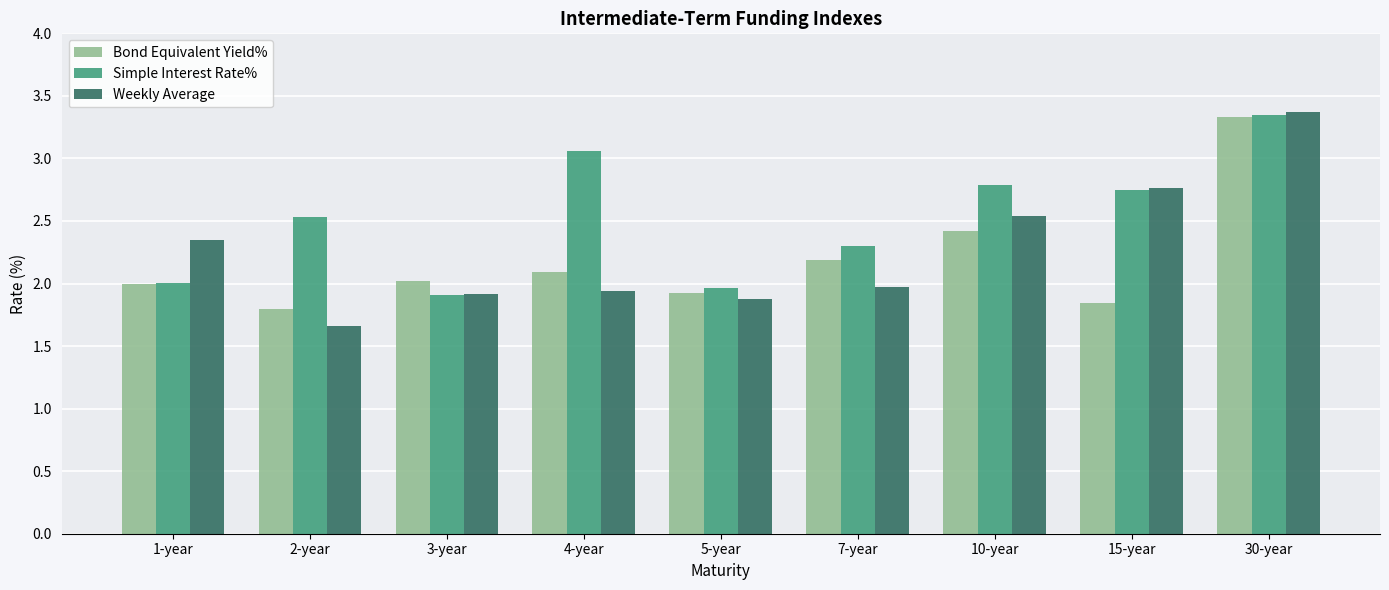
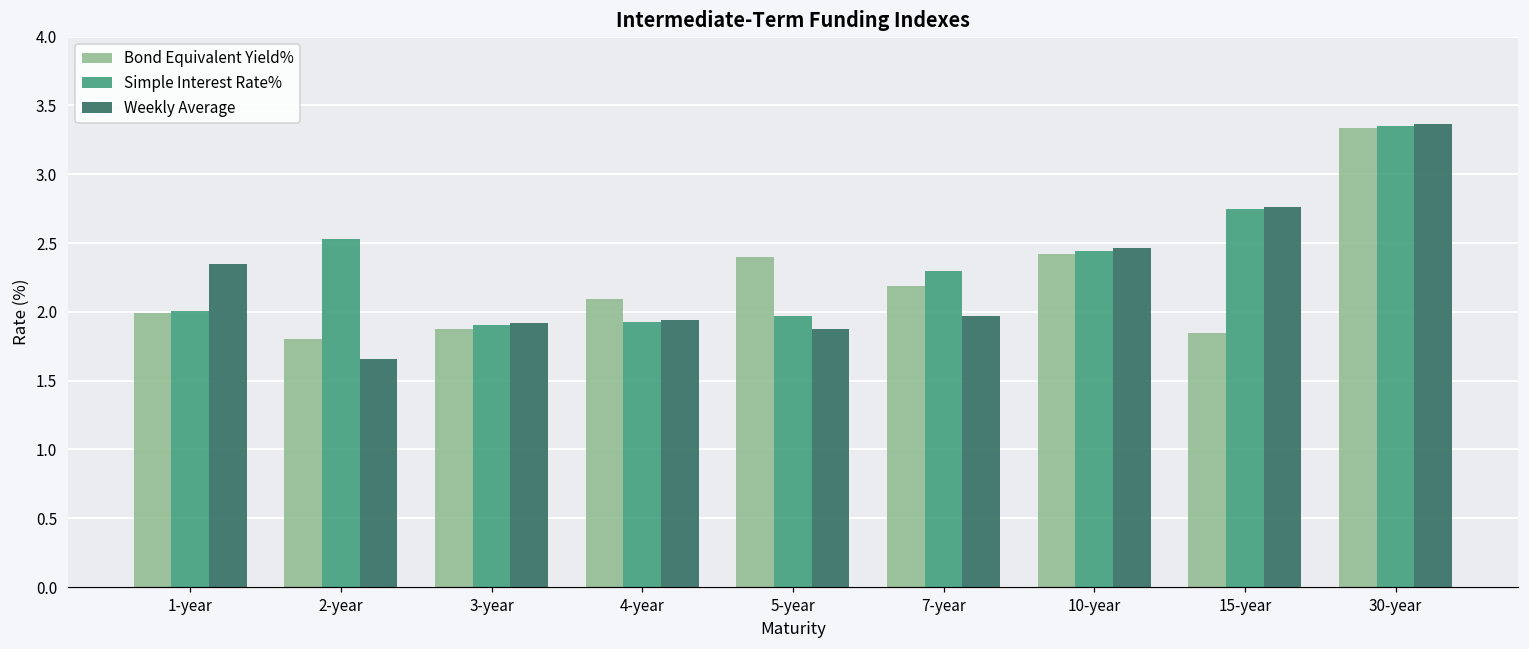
Bond Equivalent Yield%, 3-year: 2.02 -> 1.88
Simple Interest Rate%, 4-year: 3.06 -> 1.93
Bond Equivalent Yield%, 5-year: 1.93 -> 2.40
Simple Interest Rate%, 10-year: 2.78 -> 2.45
Weekly Average, 10-year: 2.54 -> 2.47
